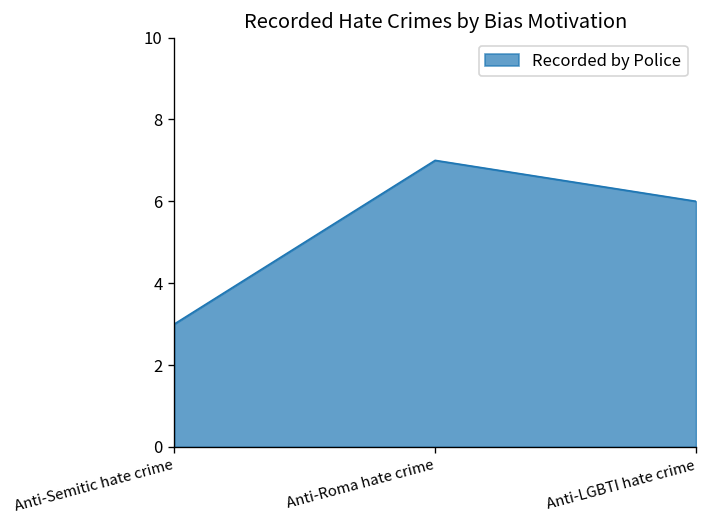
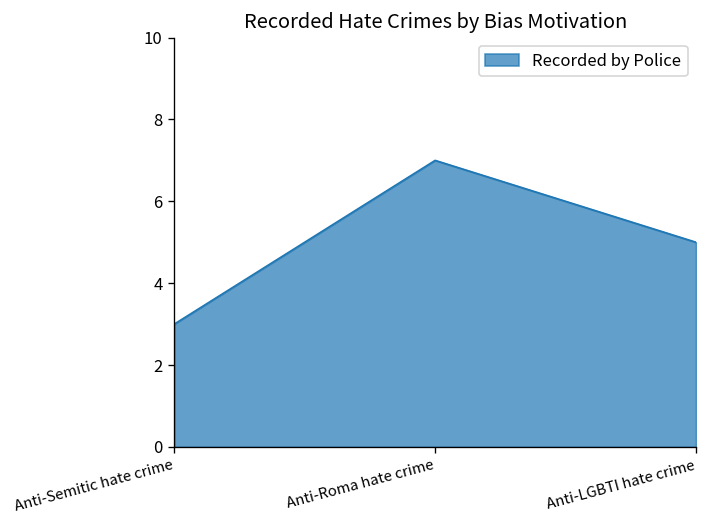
Anti-LGBTI hate crime: 6 -> 5
